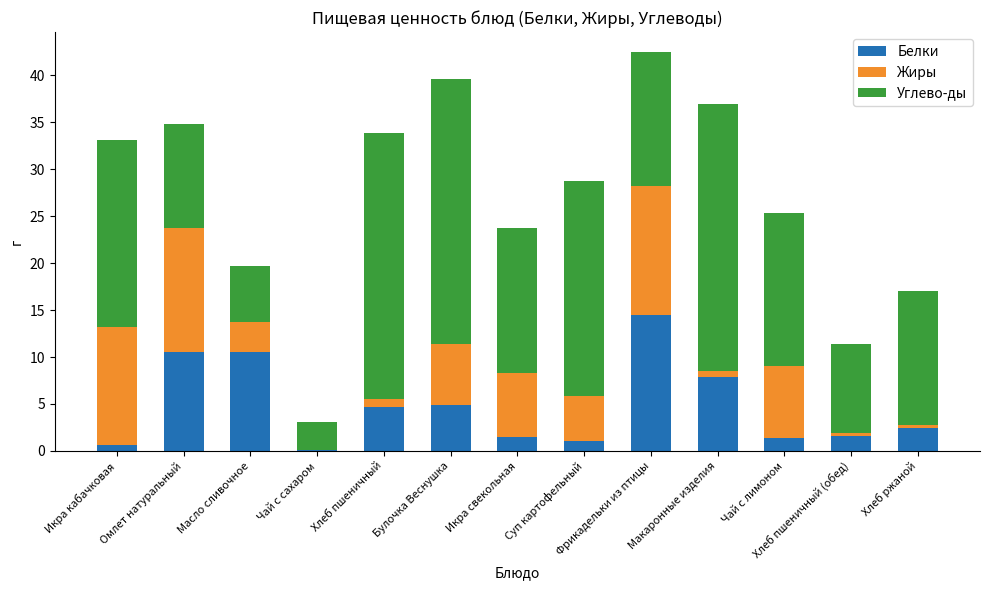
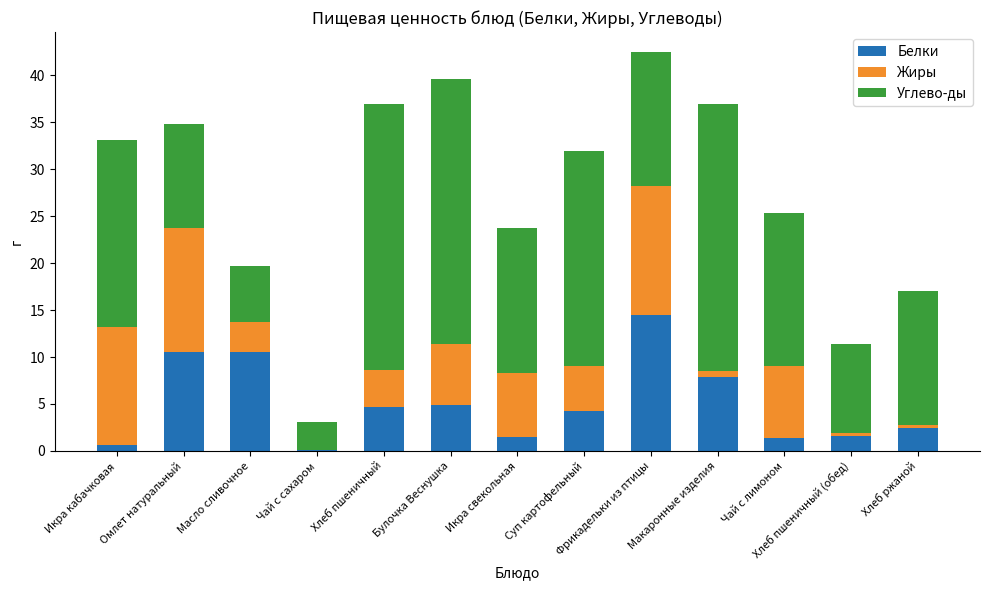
Жиры, Хлеб пшеничный: 1 -> 4
Белки, Суп картофельный: 1 -> 4
